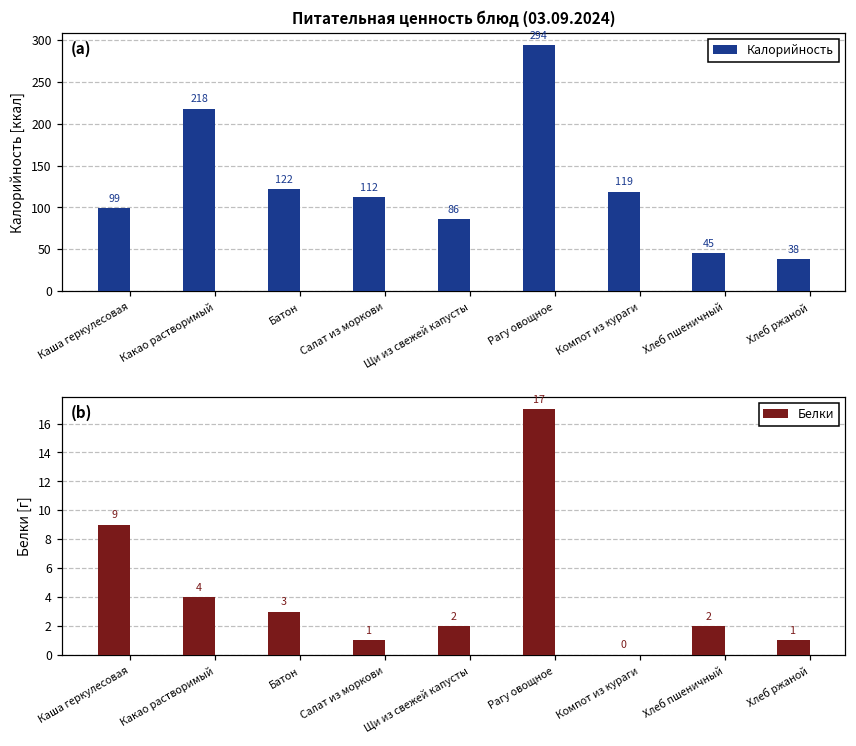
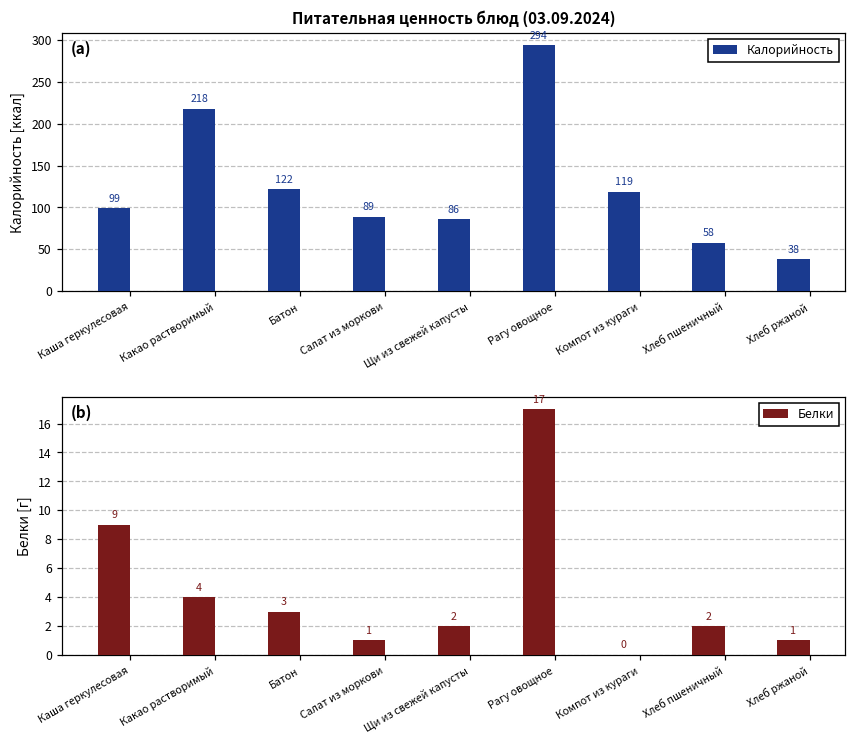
Питательная ценность блюд (03.09.2024), Салат из моркови: 112 -> 89
Питательная ценность блюд (03.09.2024), Хлеб пшеничный: 45 -> 58
